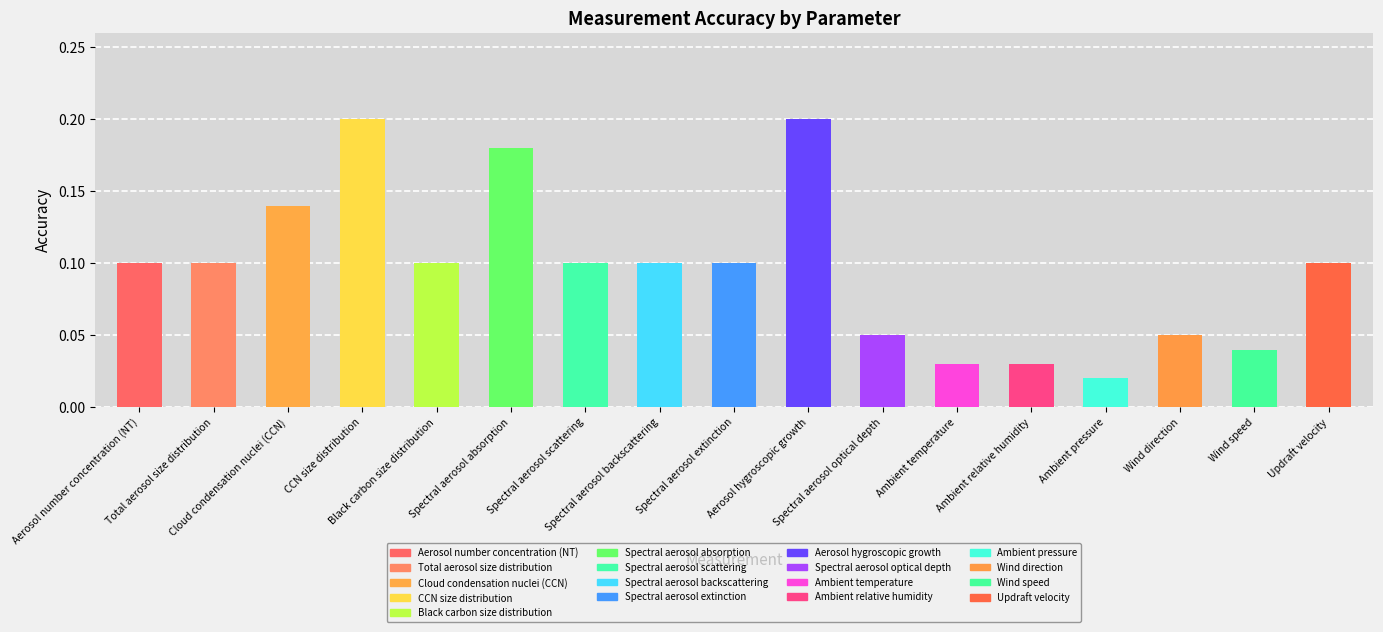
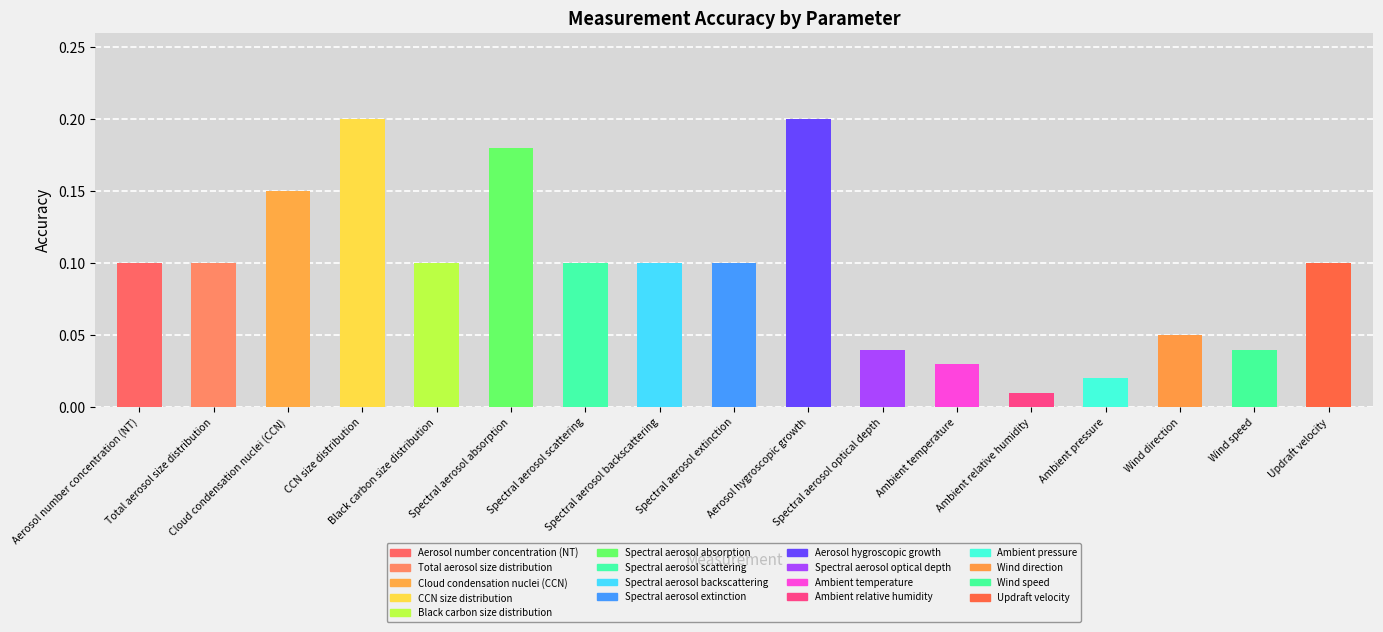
Cloud condensation nuclei (CCN): 0.14 -> 0.15
Spectral aerosol optical depth: 0.05 -> 0.04
Ambient relative humidity: 0.03 -> 0.01
